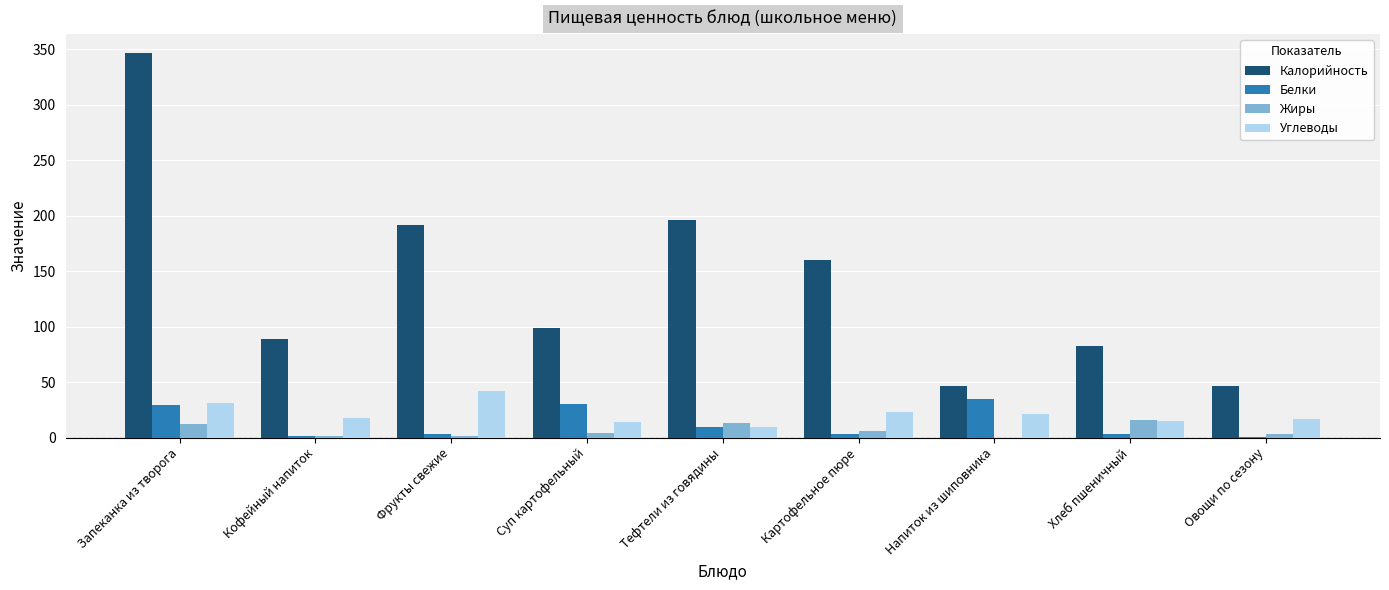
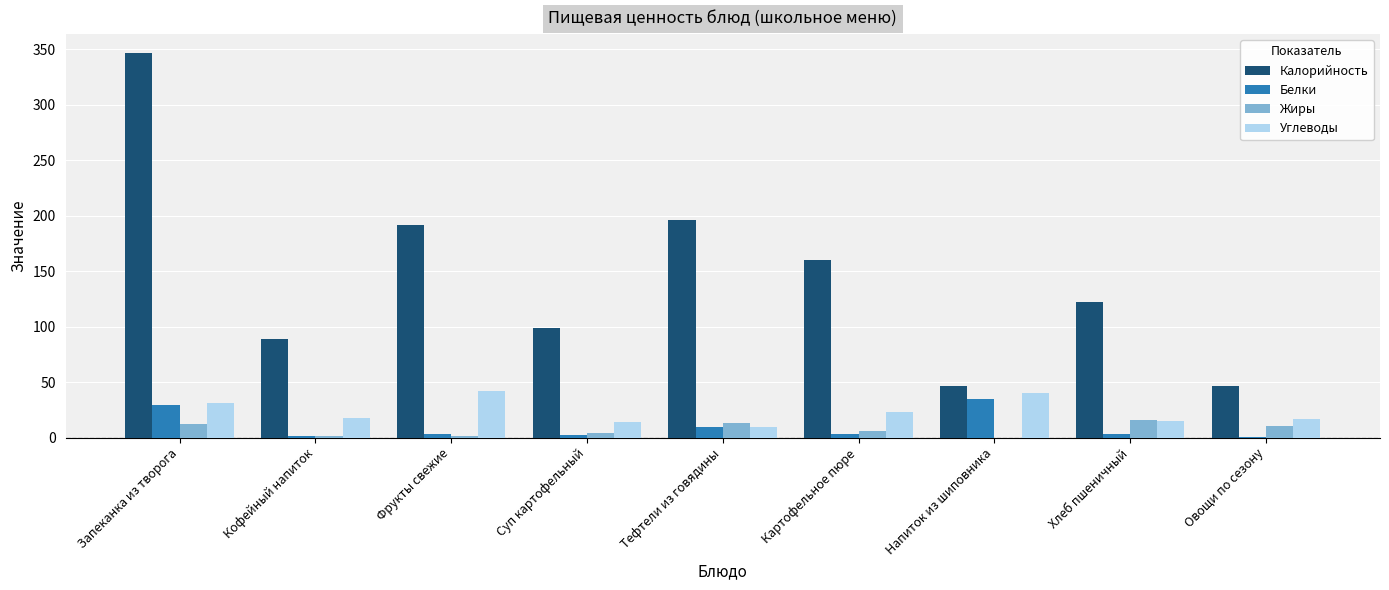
Белки, Суп картофельный: 31 -> 2
Углеводы, Напиток из шиповника: 21 -> 40
Калорийность, Хлеб пшеничный: 82 -> 123
Жиры, Овощи по сезону: 3 -> 10
